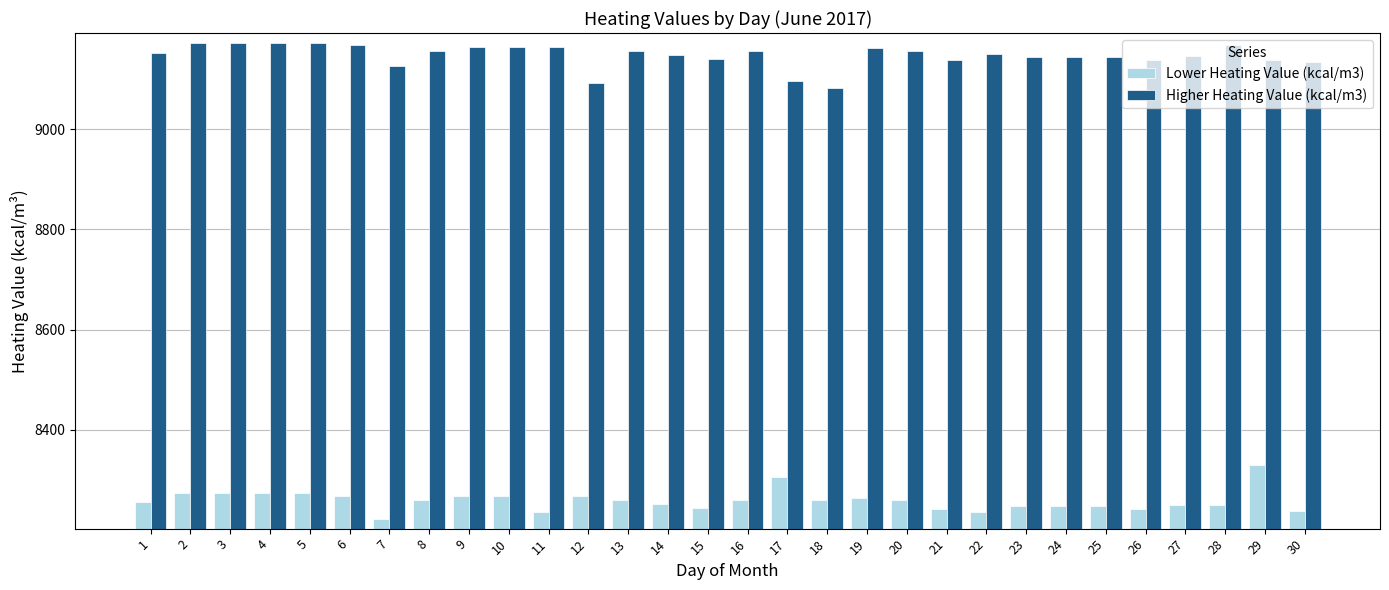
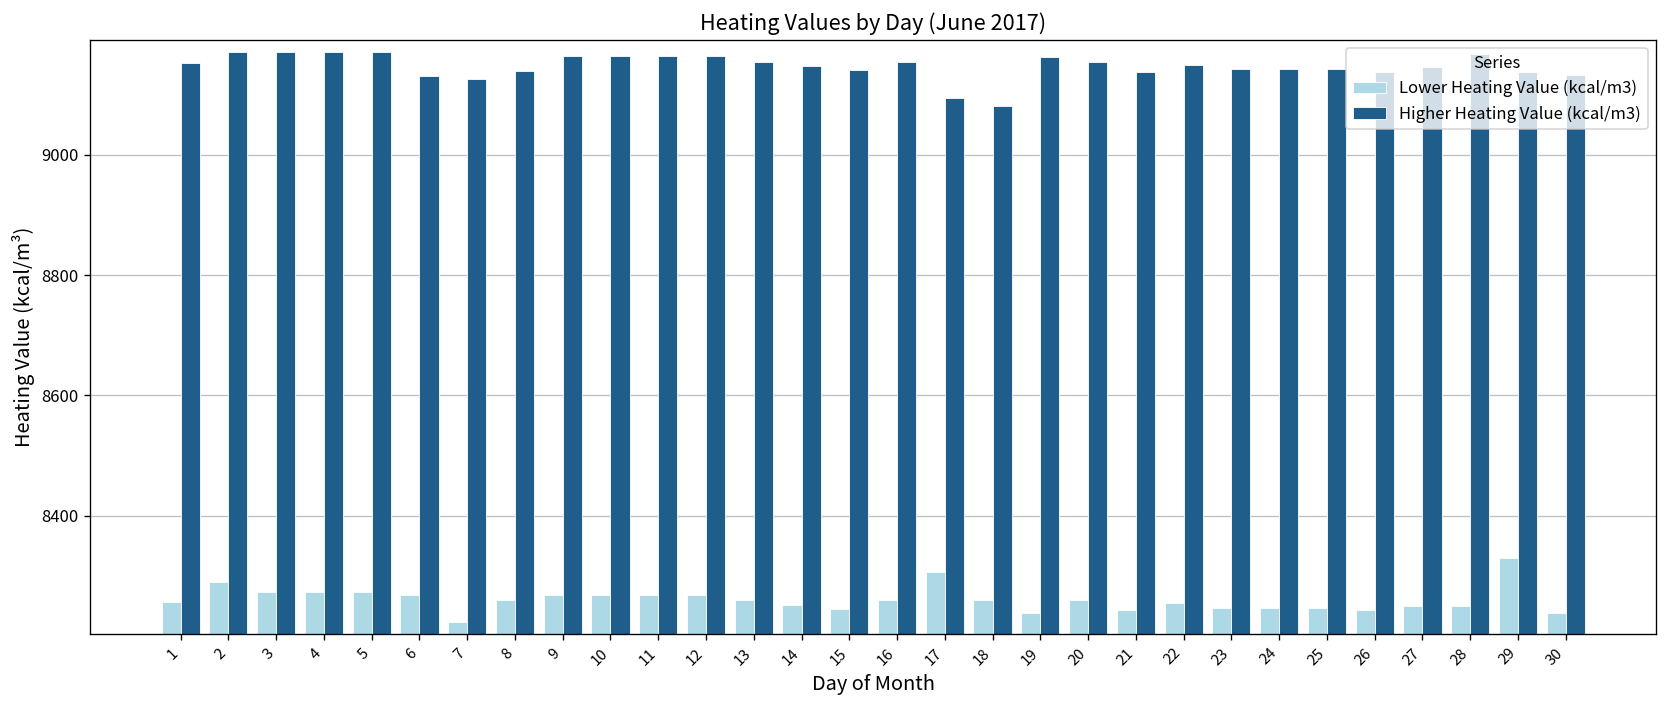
Lower Heating Value (kcal/m3), 2: 8270 -> 8290
Higher Heating Value (kcal/m3), 6: 9170 -> 9130
Higher Heating Value (kcal/m3), 8: 9150 -> 9140
Lower Heating Value (kcal/m3), 11: 8240 -> 8270
Higher Heating Value (kcal/m3), 12: 9090 -> 9160
Lower Heating Value (kcal/m3), 19: 8260 -> 8240
Lower Heating Value (kcal/m3), 22: 8240 -> 8250
